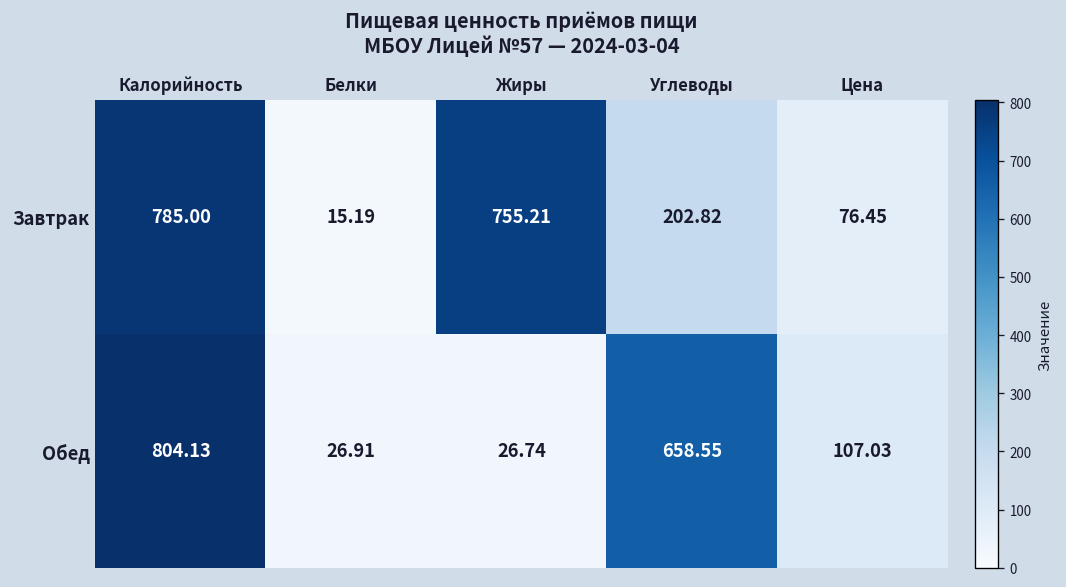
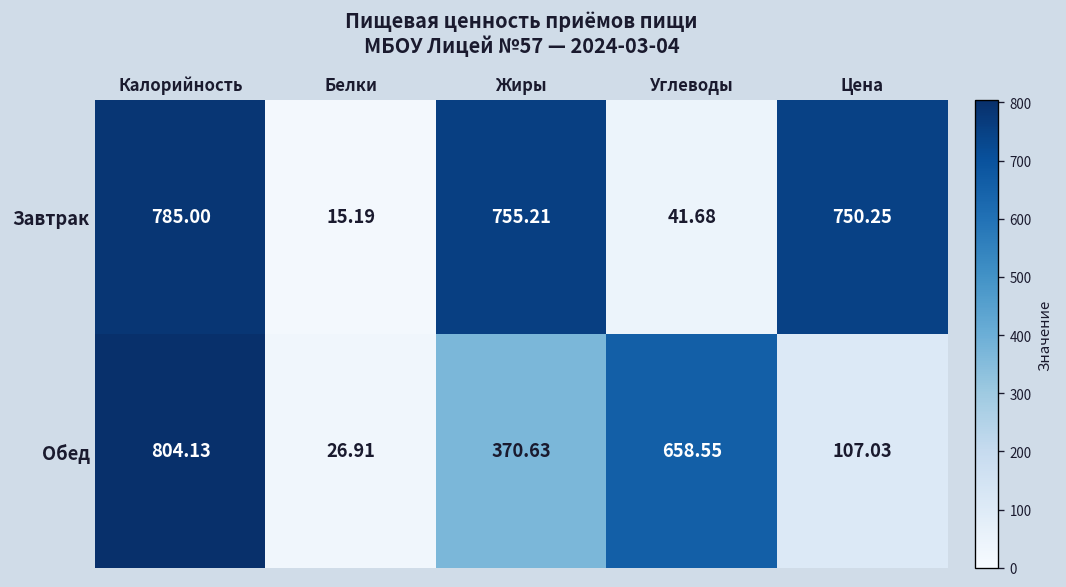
Завтрак, Углеводы: 202.82 -> 41.68
Завтрак, Цена: 76.45 -> 750.25
Обед, Жиры: 26.74 -> 370.63
